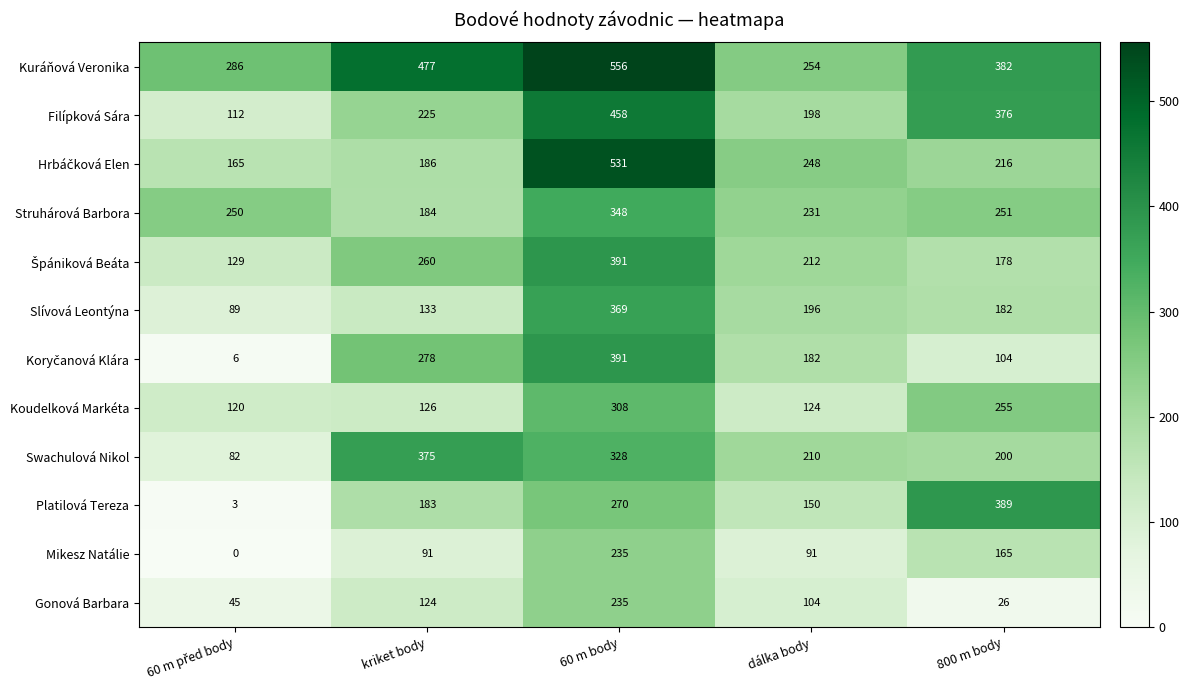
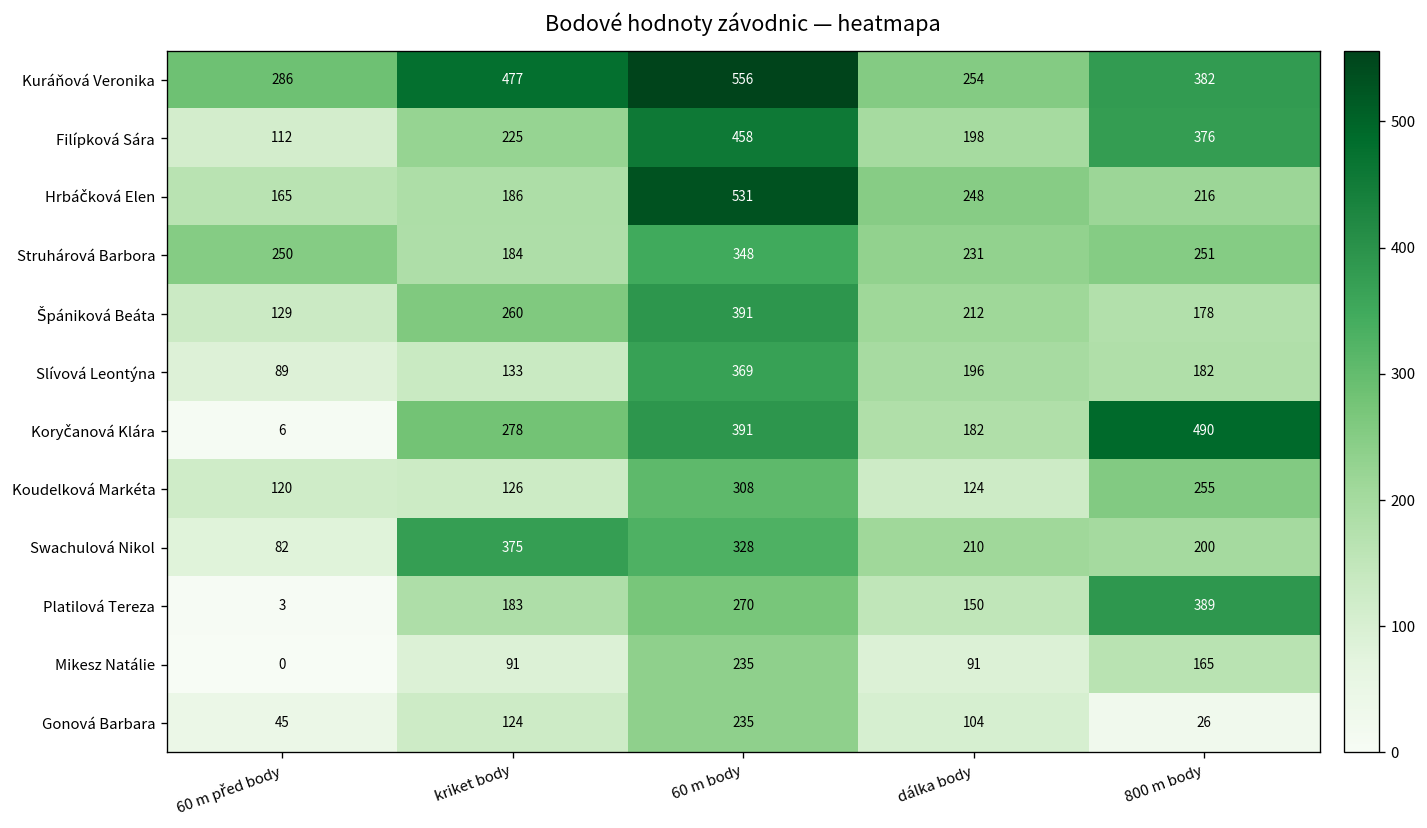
Koryčanová Klára, 800 m body: 104 -> 490
